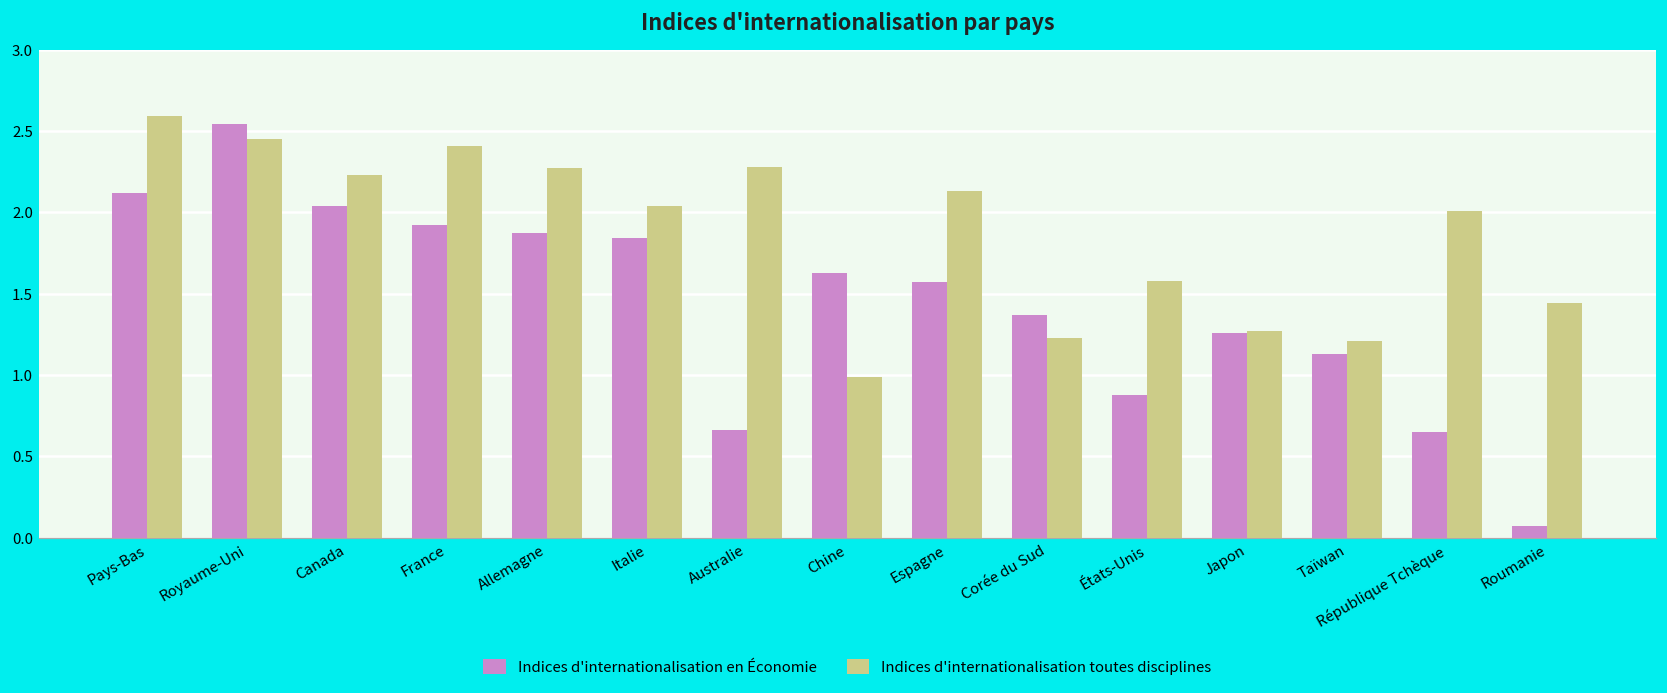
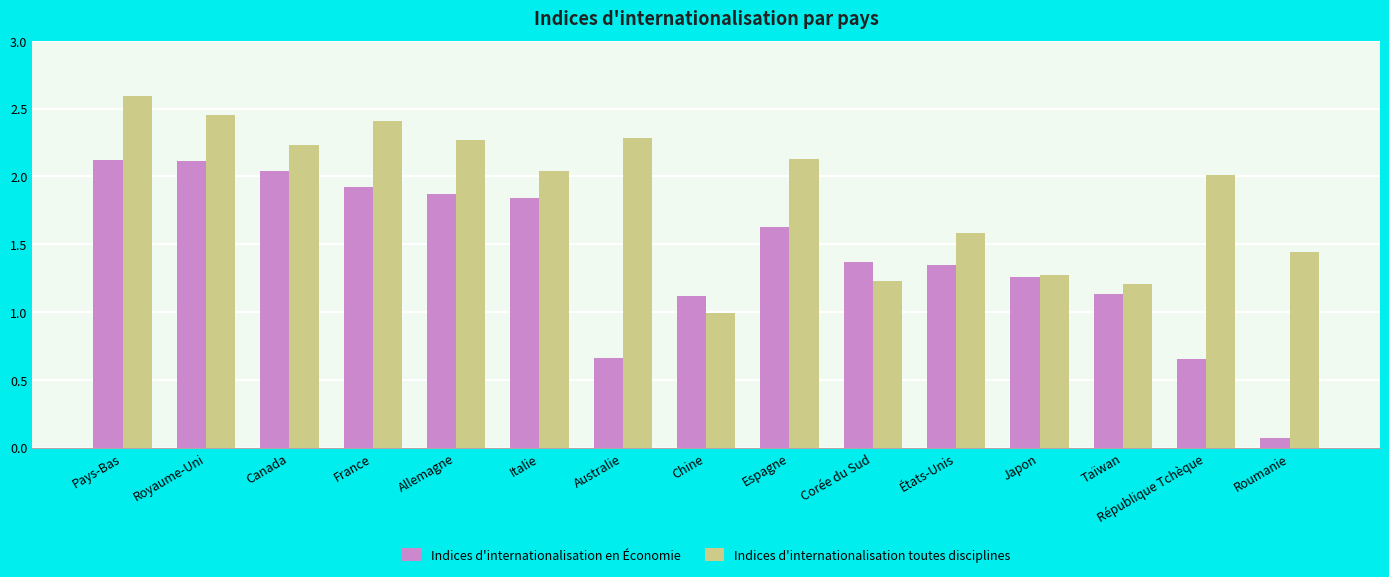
Indices d'internationalisation en Économie, Royaume-Uni: 2.54 -> 2.11
Indices d'internationalisation en Économie, Chine: 1.63 -> 1.12
Indices d'internationalisation en Économie, Espagne: 1.57 -> 1.63
Indices d'internationalisation en Économie, États-Unis: 0.88 -> 1.35
